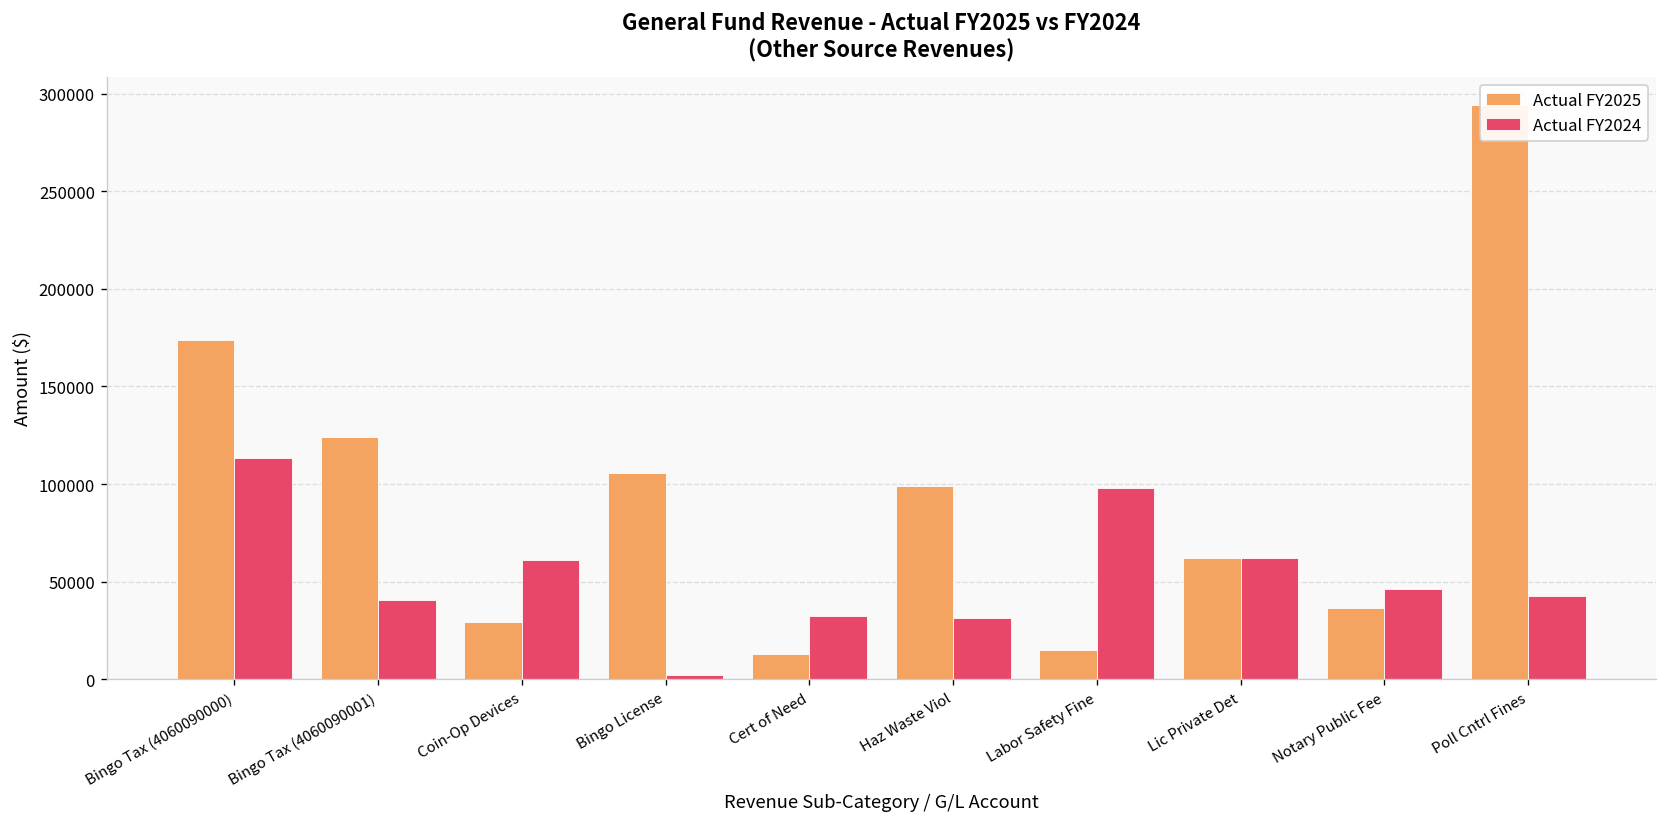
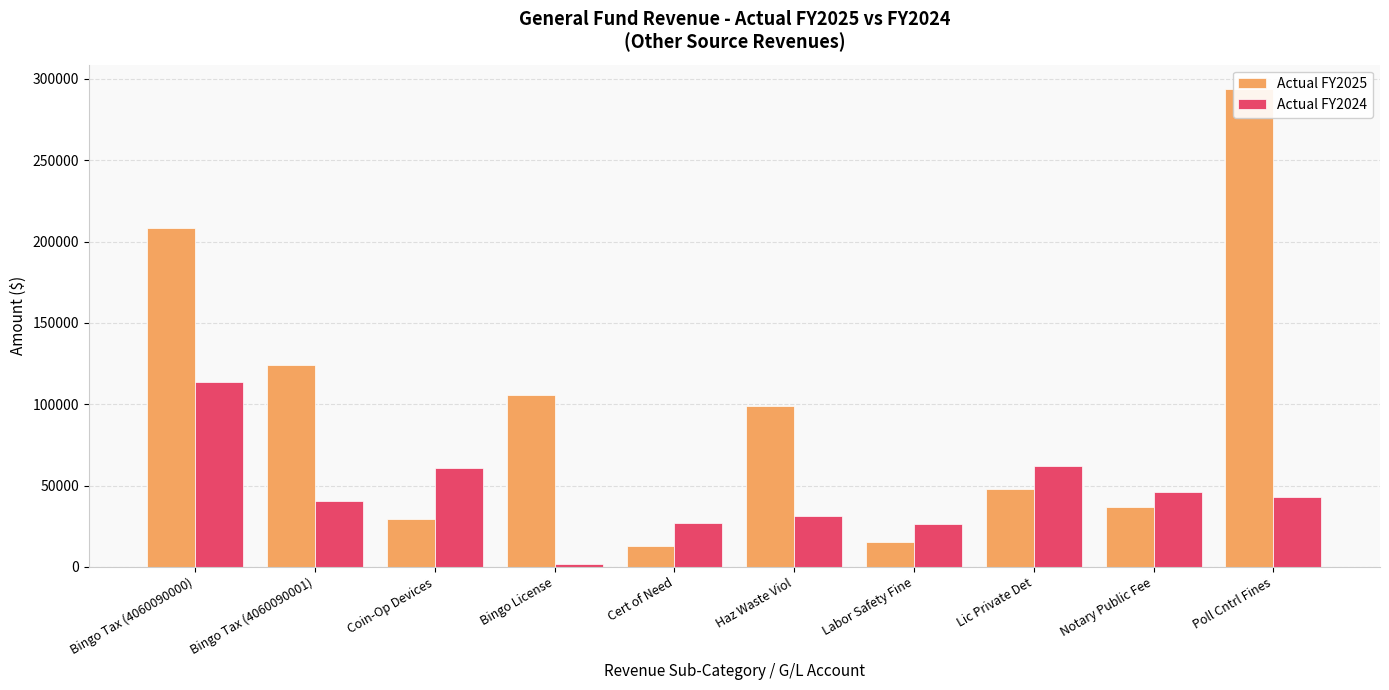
Actual FY2025, Bingo Tax (4060090000): 174000 -> 209000
Actual FY2024, Cert of Need: 33000 -> 27000
Actual FY2024, Labor Safety Fine: 98000 -> 27000
Actual FY2025, Lic Private Det: 62000 -> 48000
